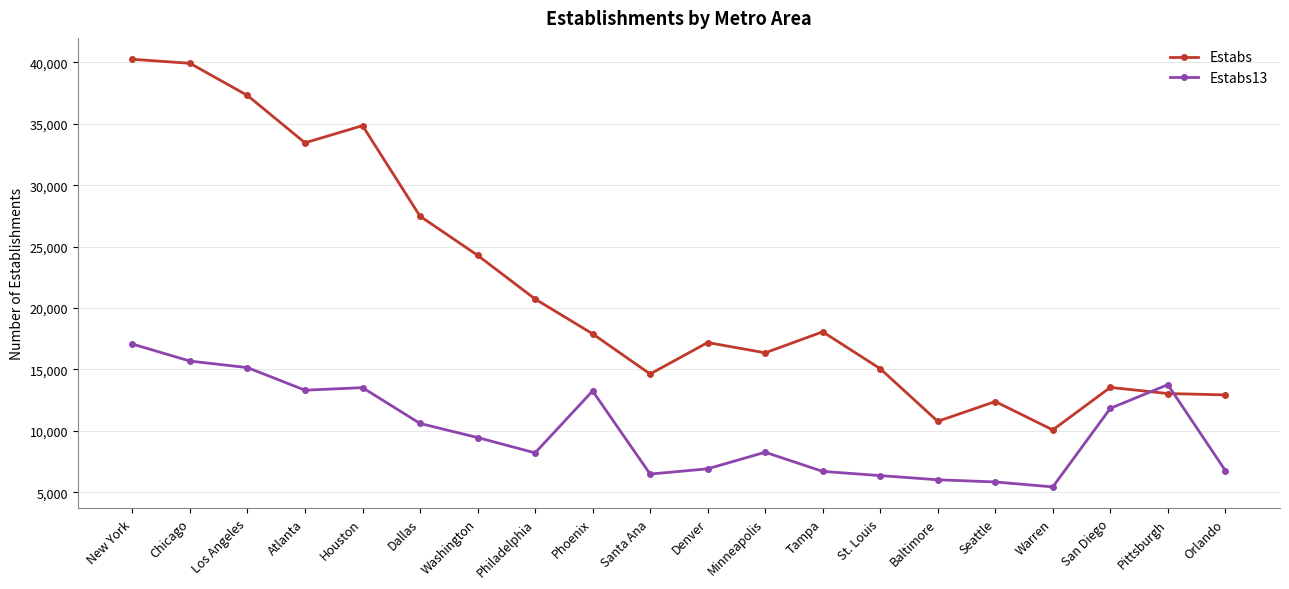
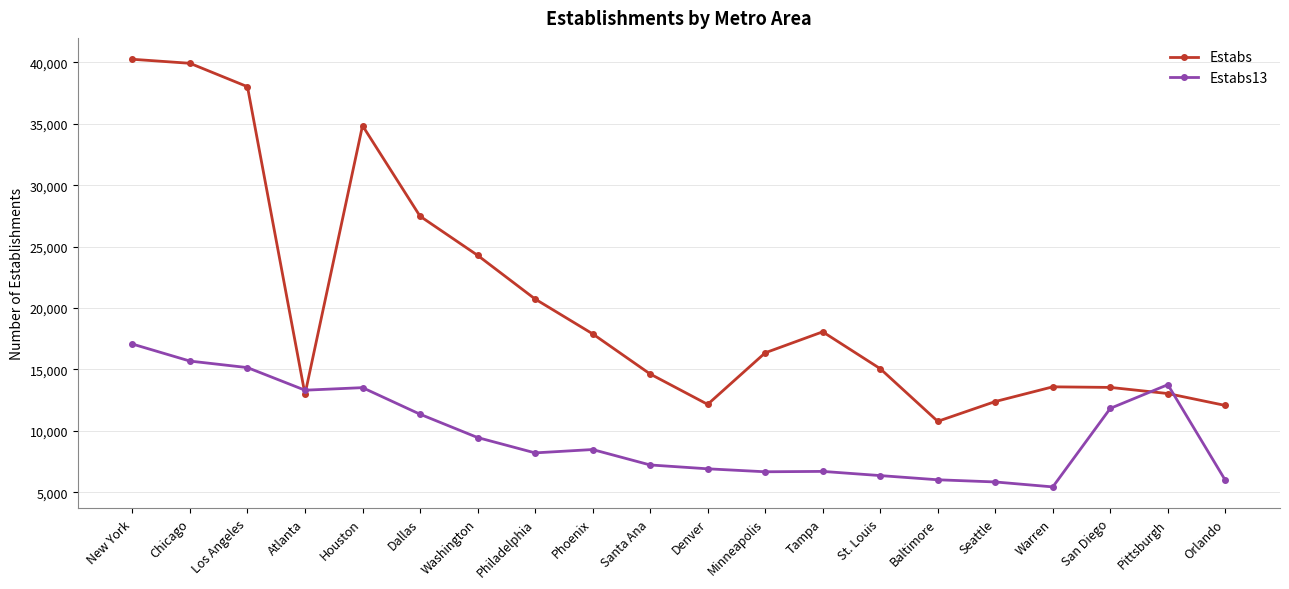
Estabs, Los Angeles: 37,300 -> 38,000
Estabs, Atlanta: 33,400 -> 13,000
Estabs13, Dallas: 10,600 -> 11,400
Estabs13, Phoenix: 13,200 -> 8,500
Estabs13, Santa Ana: 6,500 -> 7,200
Estabs, Denver: 17,200 -> 12,200
Estabs13, Minneapolis: 8,300 -> 6,700
Estabs, Warren: 10,100 -> 13,600
Estabs, Orlando: 12,900 -> 12,100
Estabs13, Orlando: 6,800 -> 6,000
